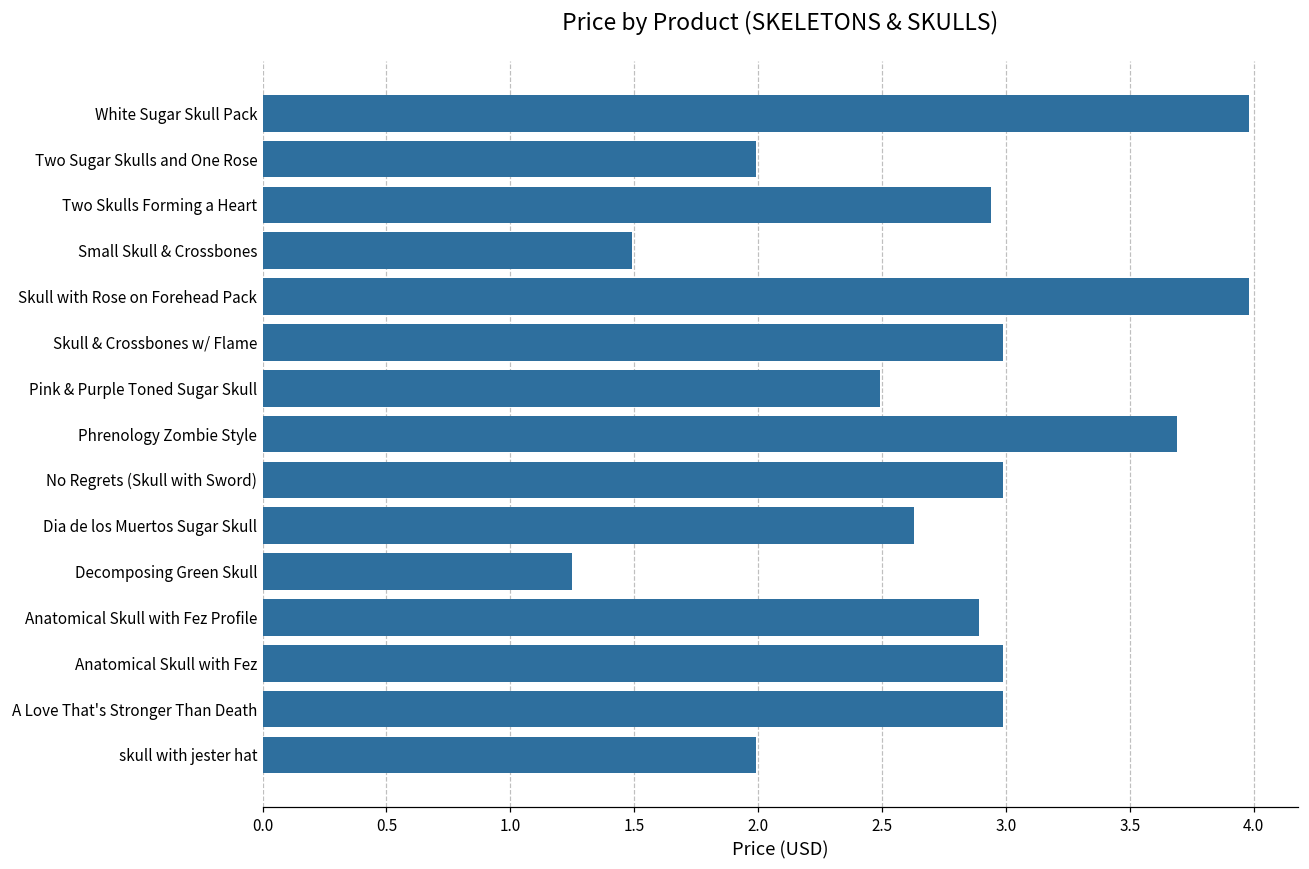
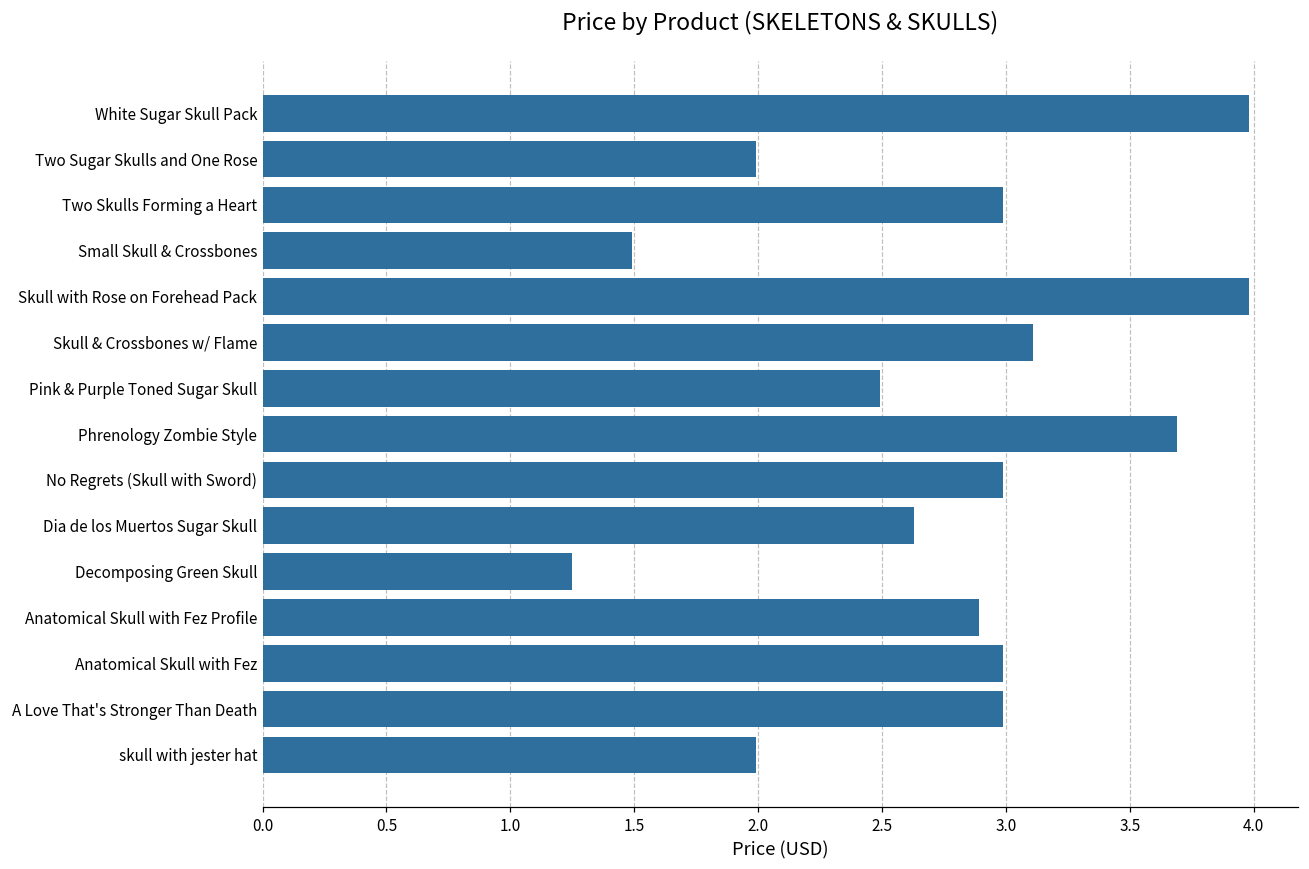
Two Skulls Forming a Heart: 2.94 -> 2.99
Skull & Crossbones w/ Flame: 2.99 -> 3.11
